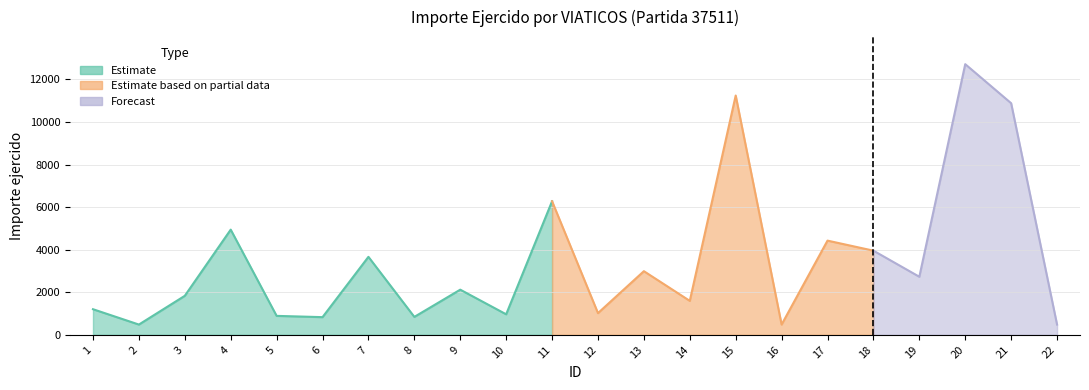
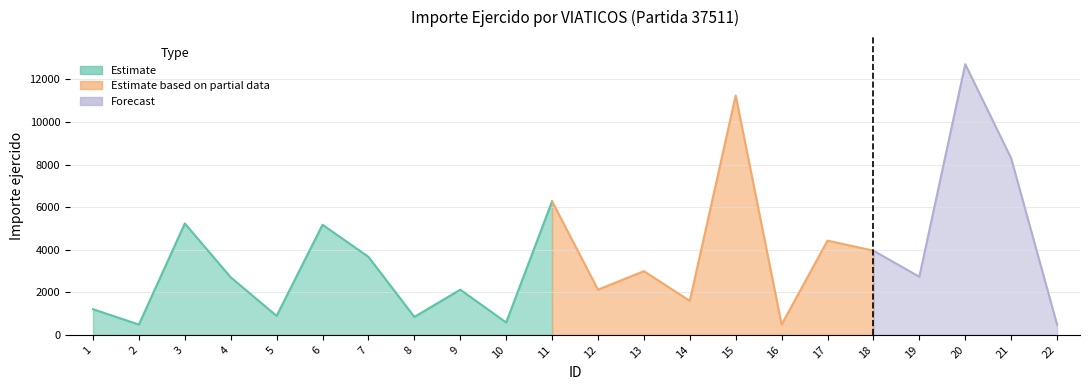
Estimate, 3: 1800 -> 5200
Estimate, 4: 4900 -> 2700
Estimate, 6: 800 -> 5200
Estimate, 10: 1000 -> 600
Estimate based on partial data, 12: 1000 -> 2100
Forecast, 21: 10900 -> 8300
